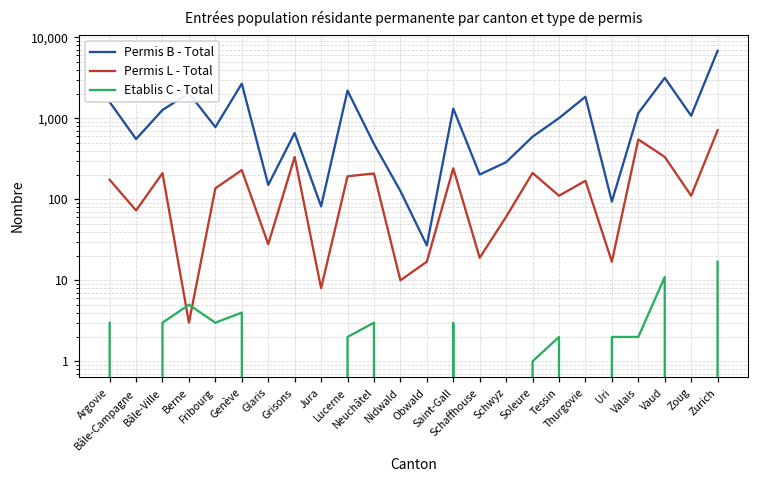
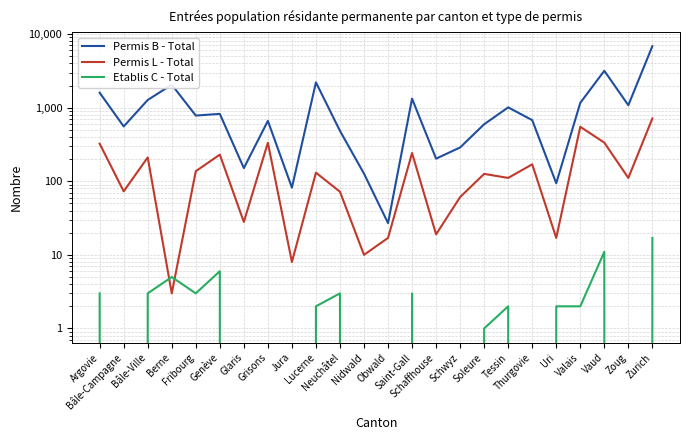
Permis L - Total, Argovie: 180 -> 300
Permis B - Total, Genève: 2,700 -> 800
Etablis C - Total, Genève: 4 -> 6
Permis L - Total, Lucerne: 190 -> 130
Permis L - Total, Neuchâtel: 210 -> 70
Permis L - Total, Soleure: 210 -> 130
Permis B - Total, Thurgovie: 1,900 -> 700
